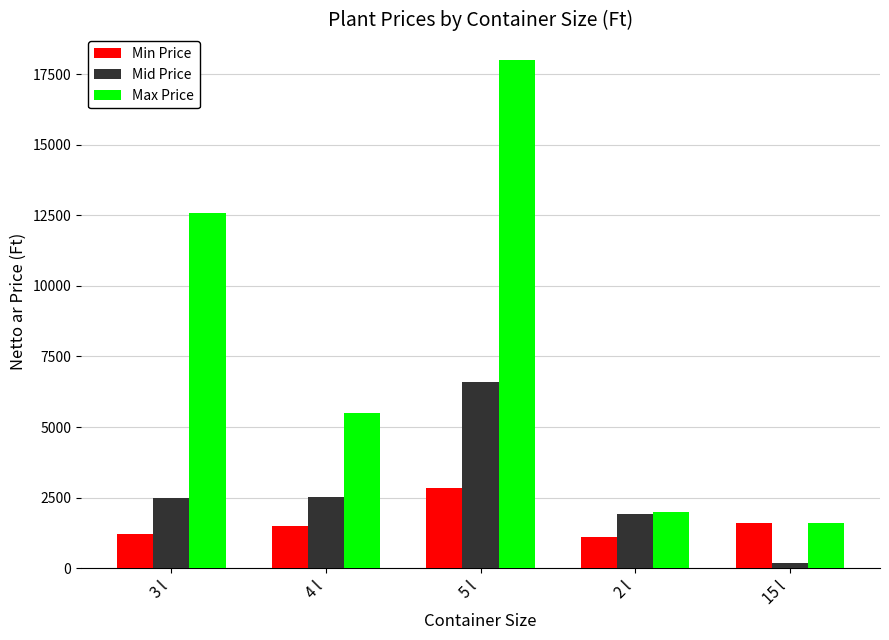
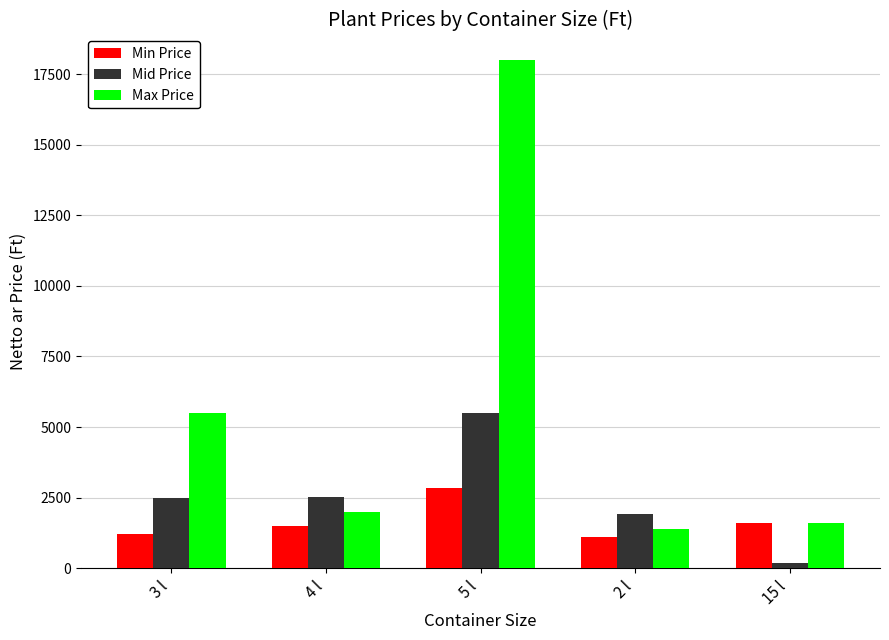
Max Price, 3 l: 12600 -> 5500
Max Price, 4 l: 5500 -> 2000
Mid Price, 5 l: 6600 -> 5500
Max Price, 2 l: 2000 -> 1400
